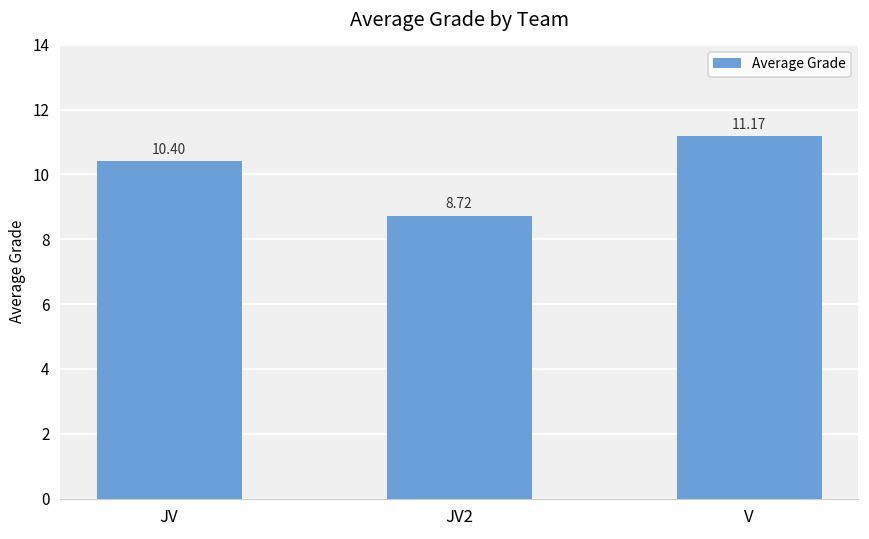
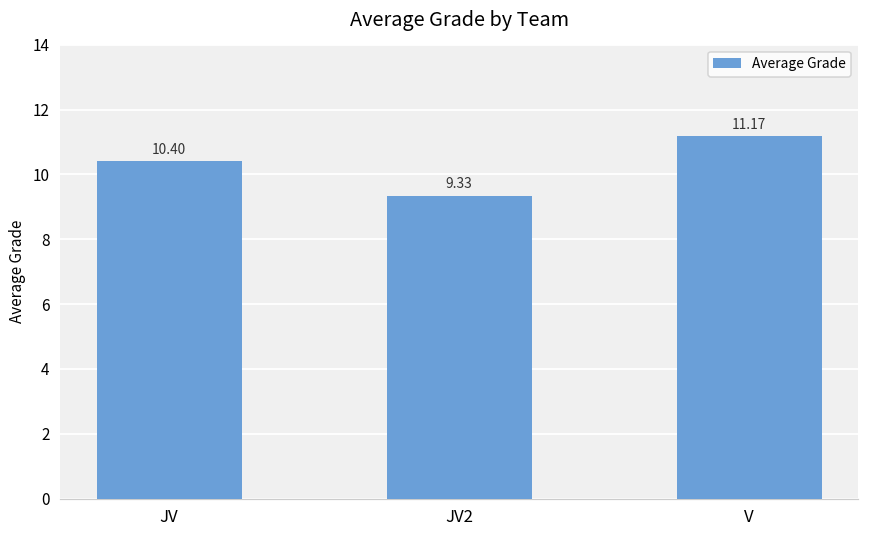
JV2: 8.72 -> 9.33
